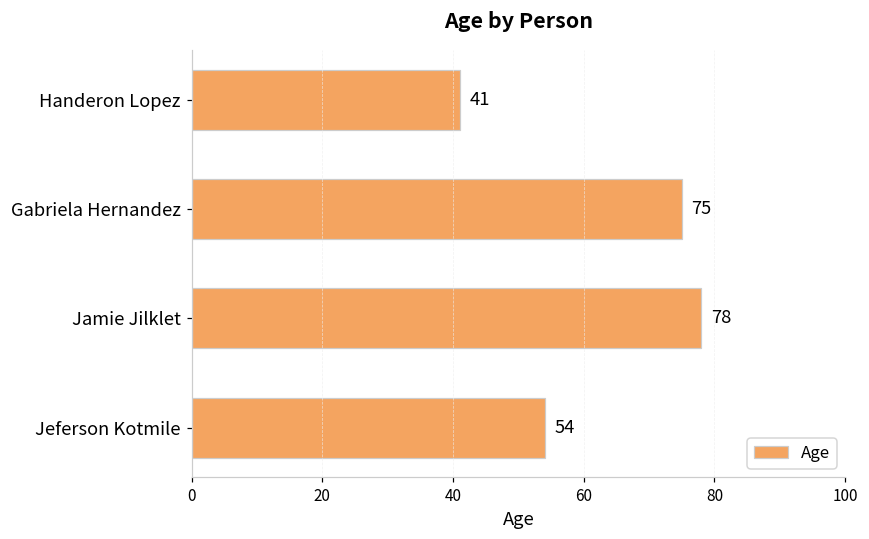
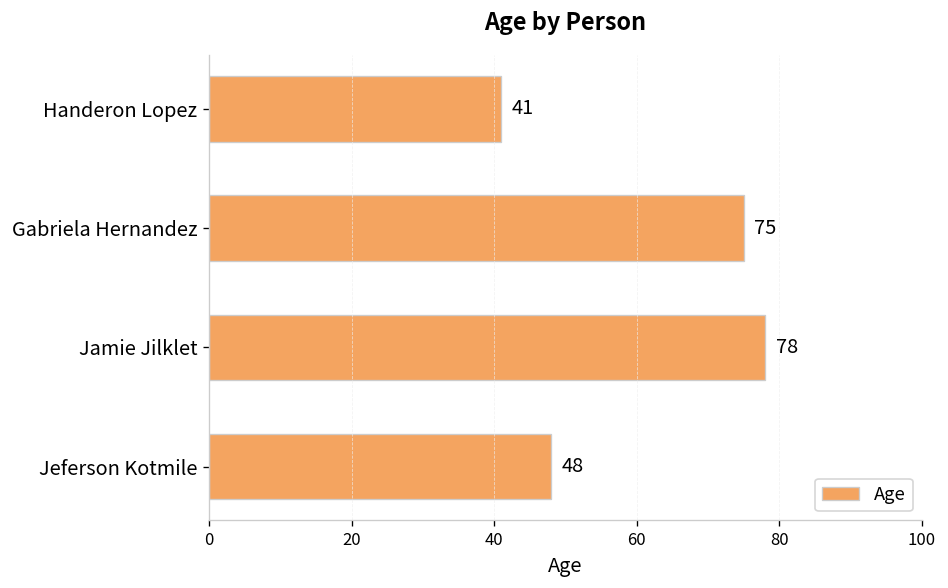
Jeferson Kotmile: 54 -> 48
